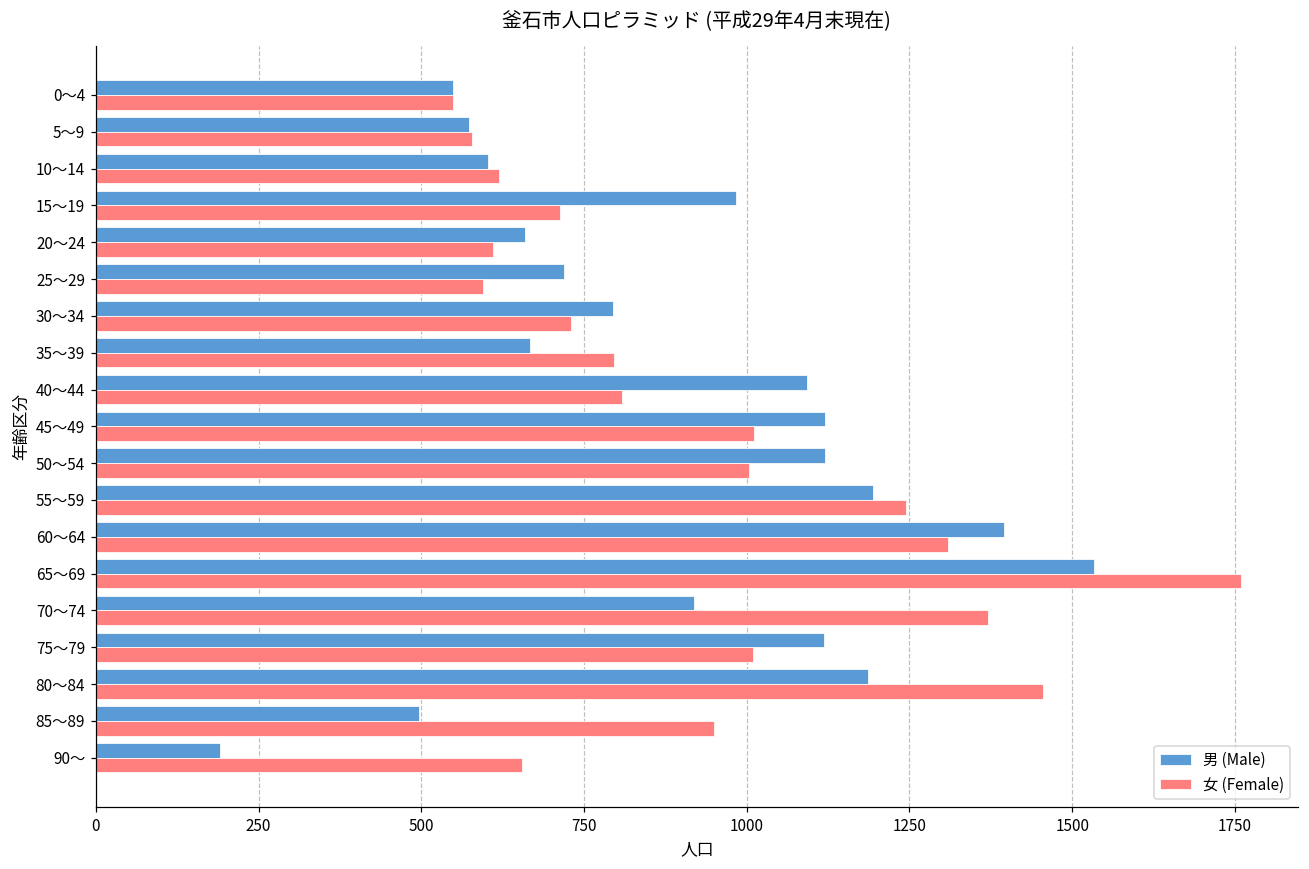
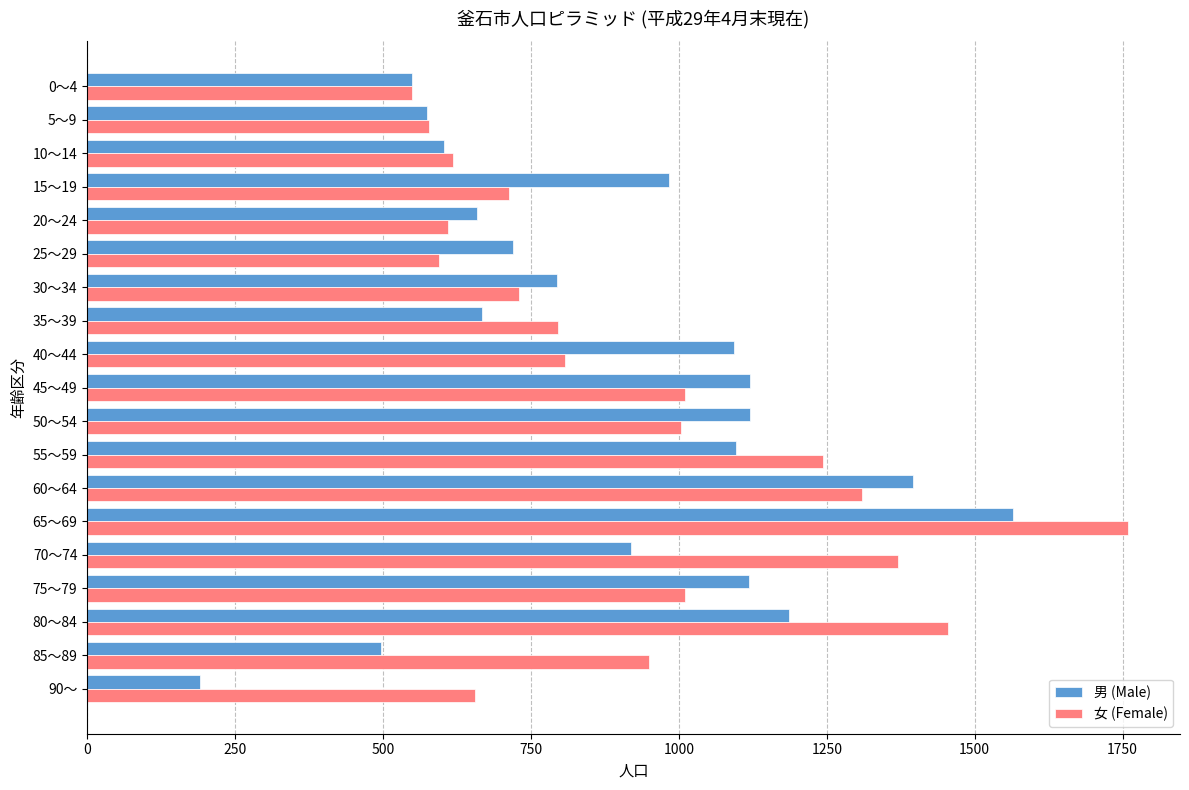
男 (Male), 55～59: 1190 -> 1100
男 (Male), 65～69: 1530 -> 1560
